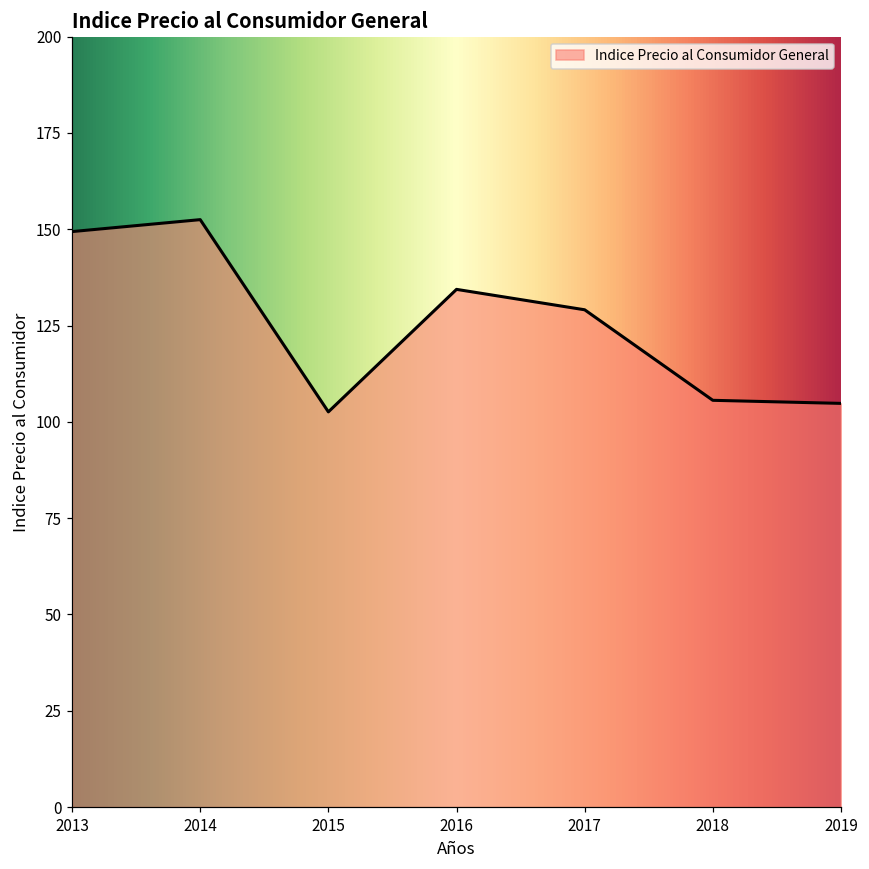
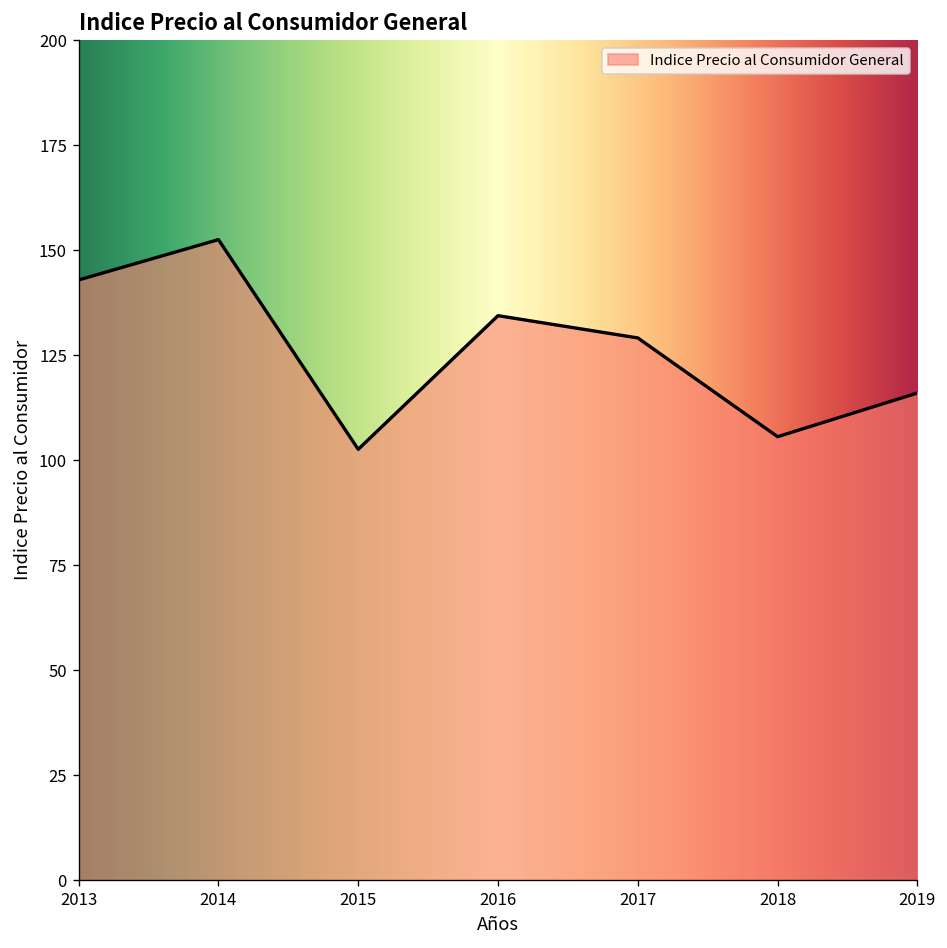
2013: 149 -> 143
2019: 105 -> 116
